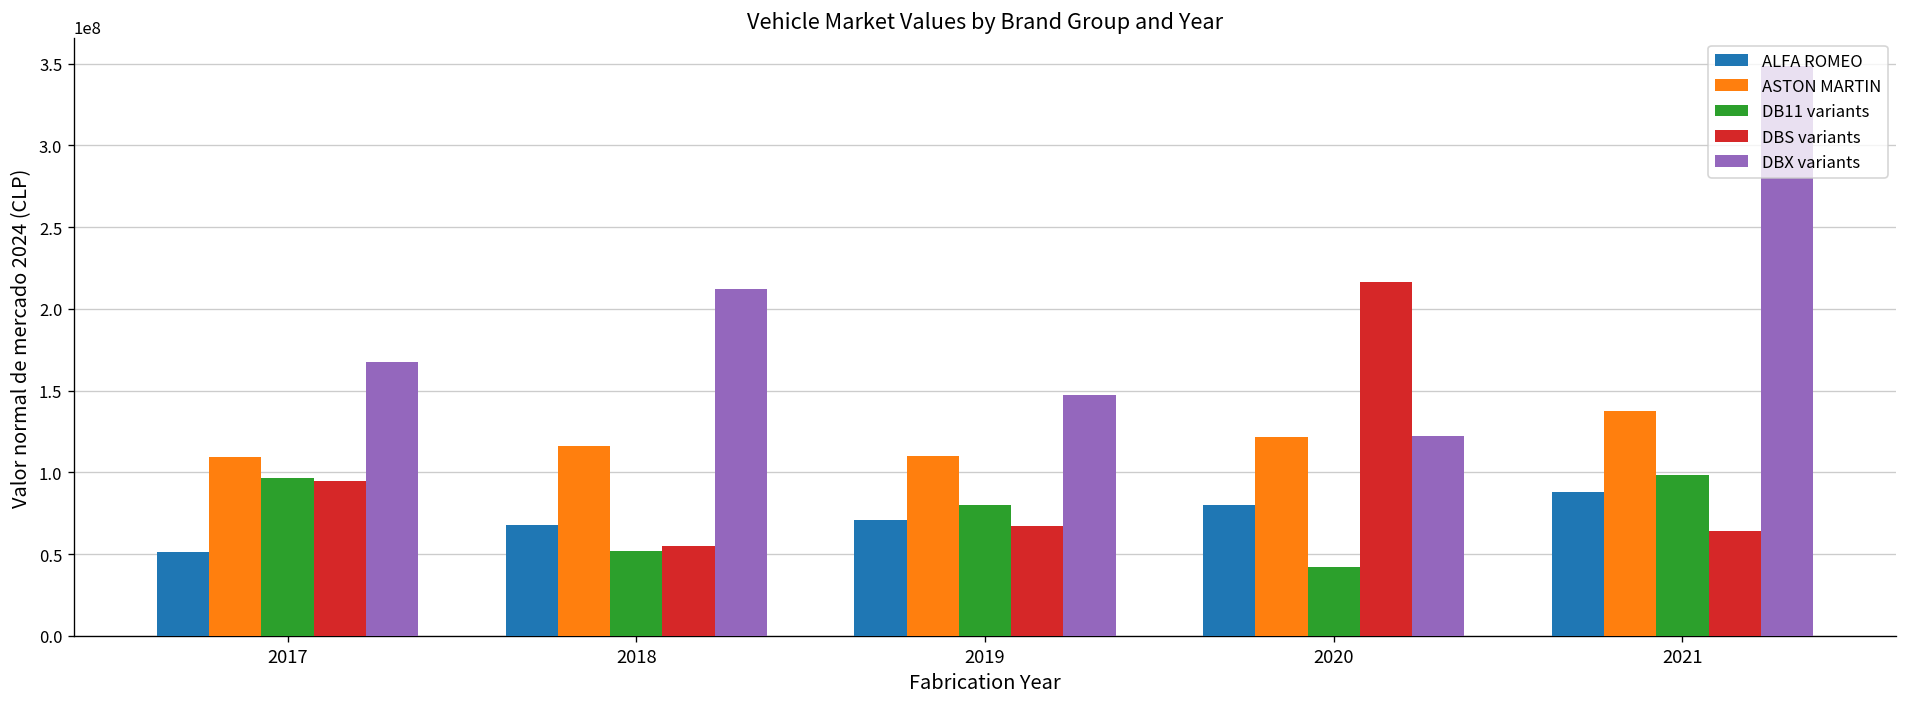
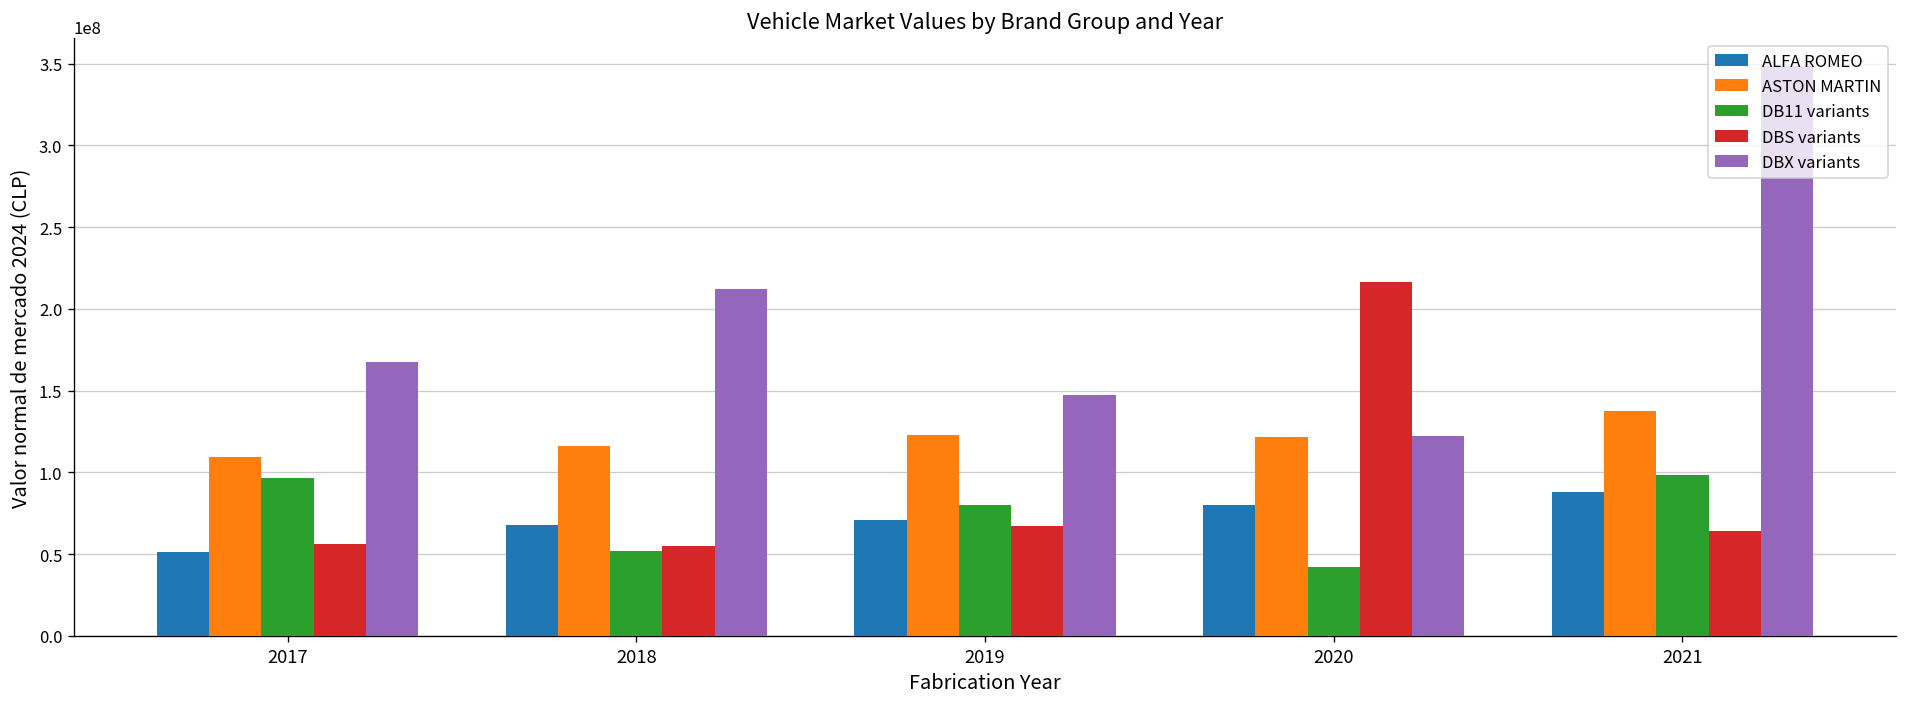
DBS variants, 2017: 95000000 -> 56000000
ASTON MARTIN, 2019: 110000000 -> 123000000
